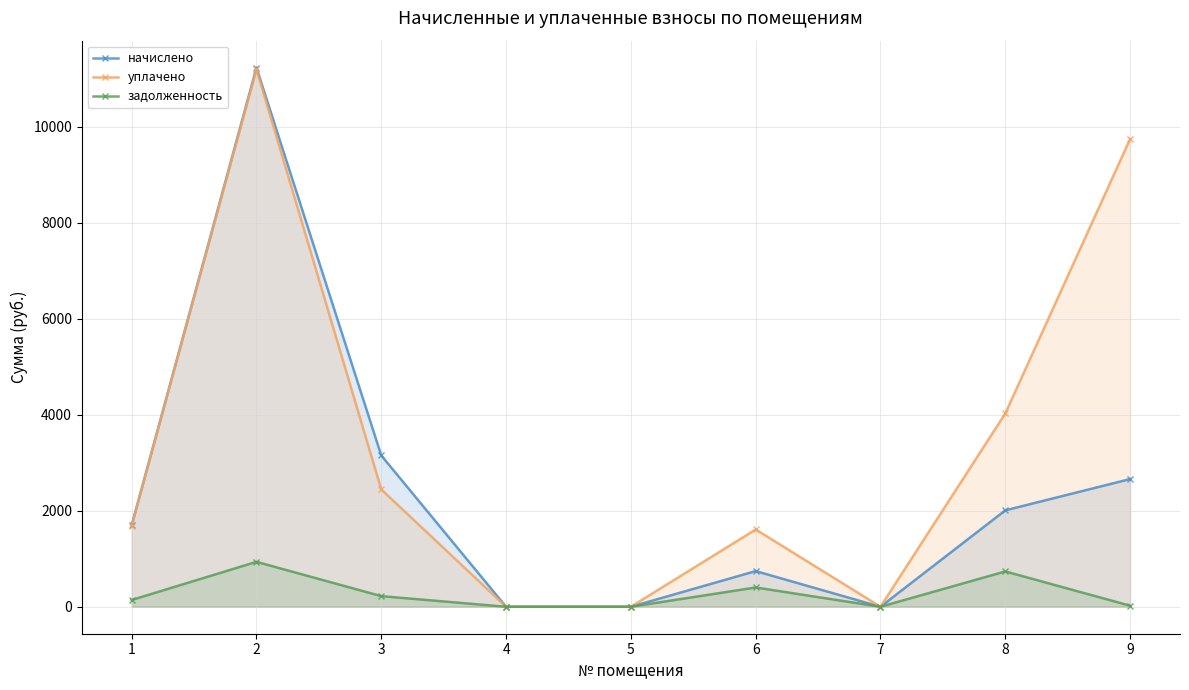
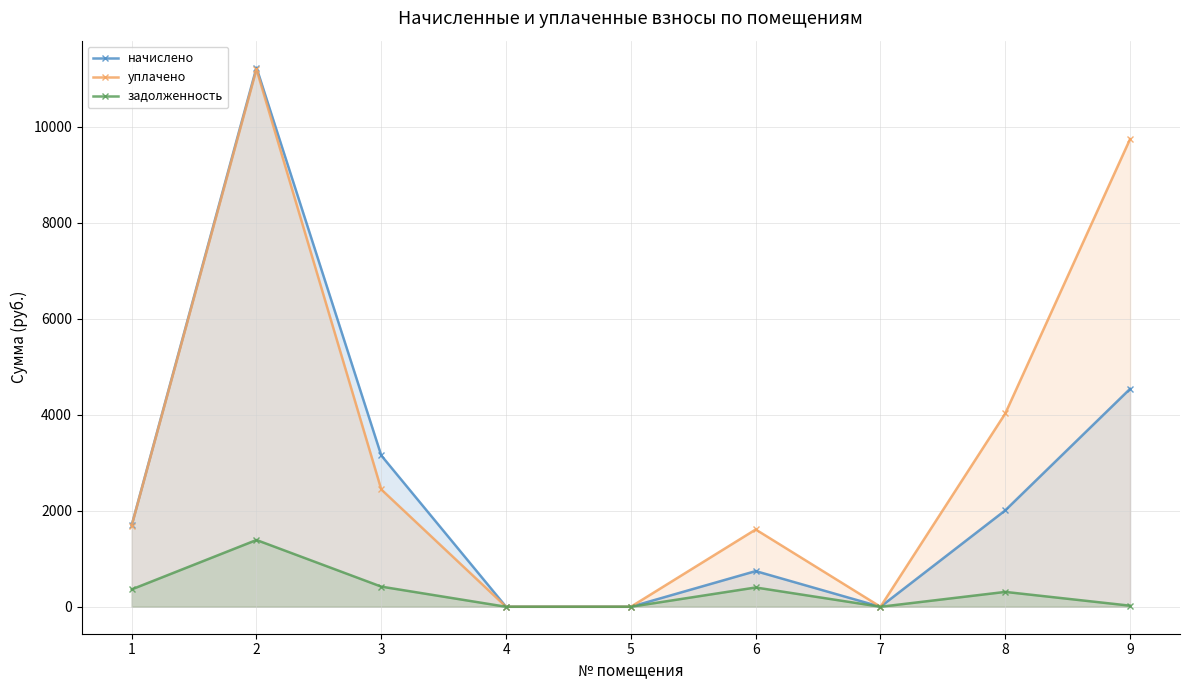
задолженность, 1: 100 -> 400
задолженность, 2: 900 -> 1400
задолженность, 3: 200 -> 400
задолженность, 8: 700 -> 300
начислено, 9: 2700 -> 4500
